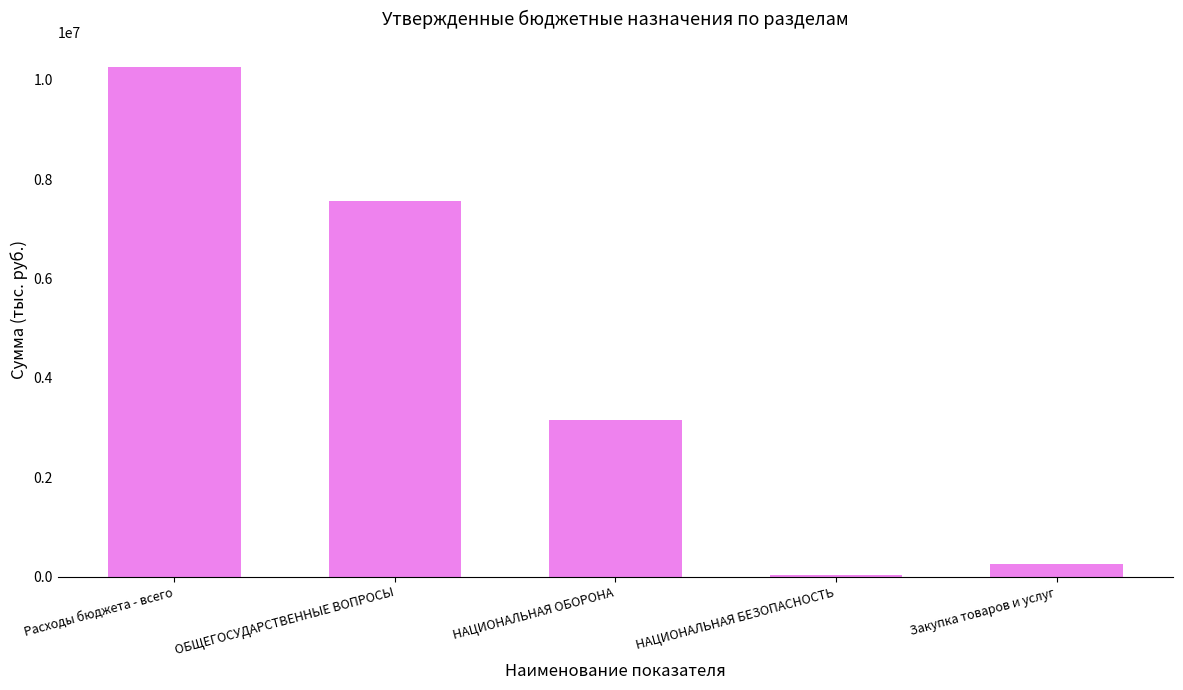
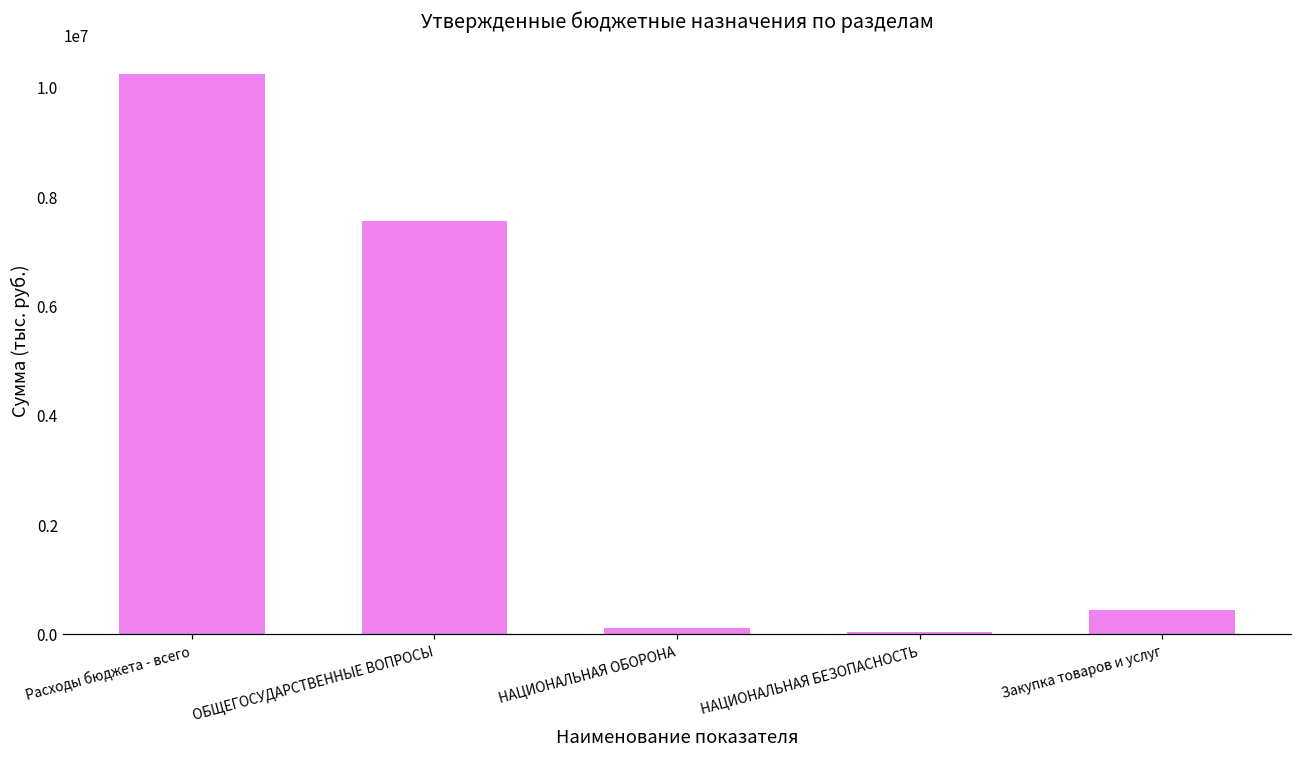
НАЦИОНАЛЬНАЯ ОБОРОНА: 3200000 -> 100000
Закупка товаров и услуг: 300000 -> 500000
